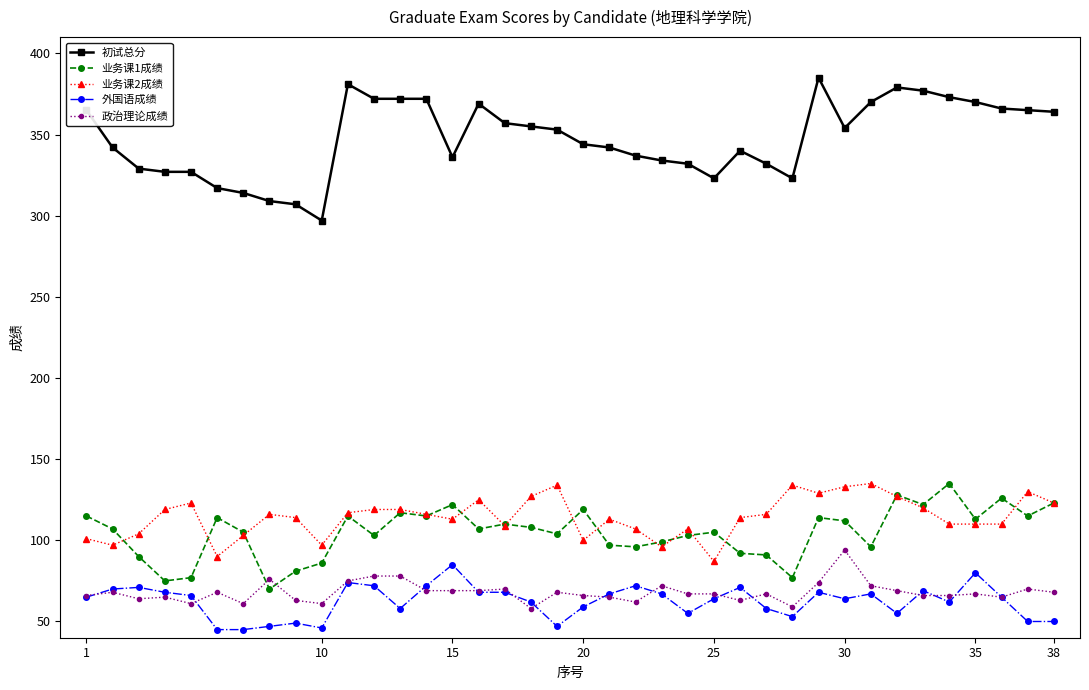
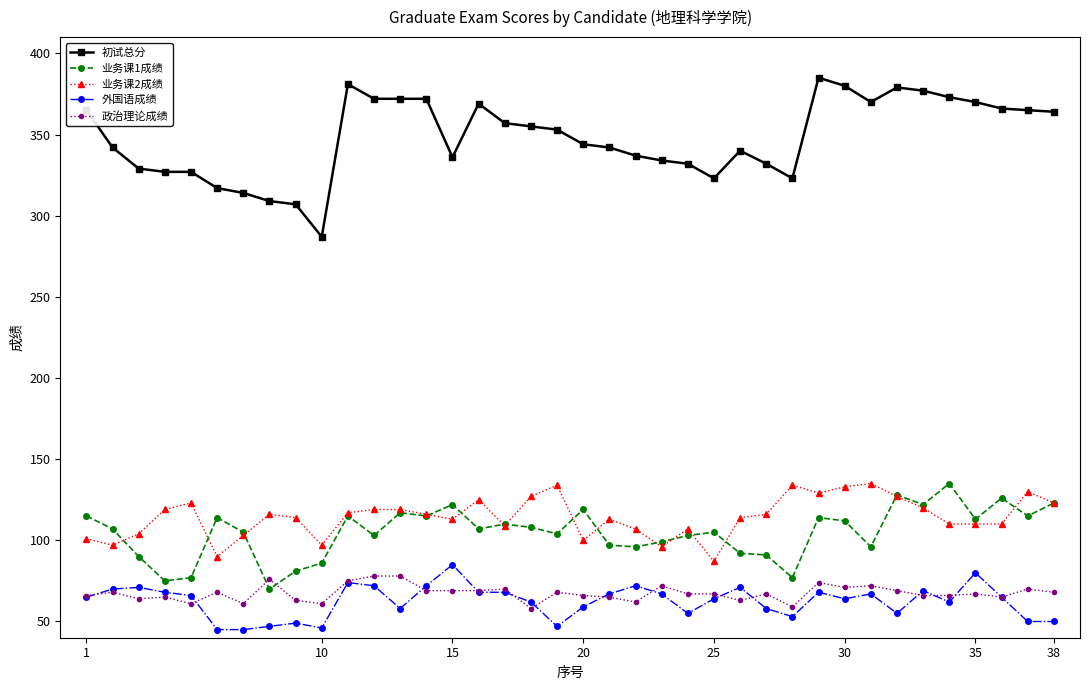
初试总分, 10: 297 -> 287
初试总分, 30: 354 -> 380
政治理论成绩, 30: 94 -> 71
